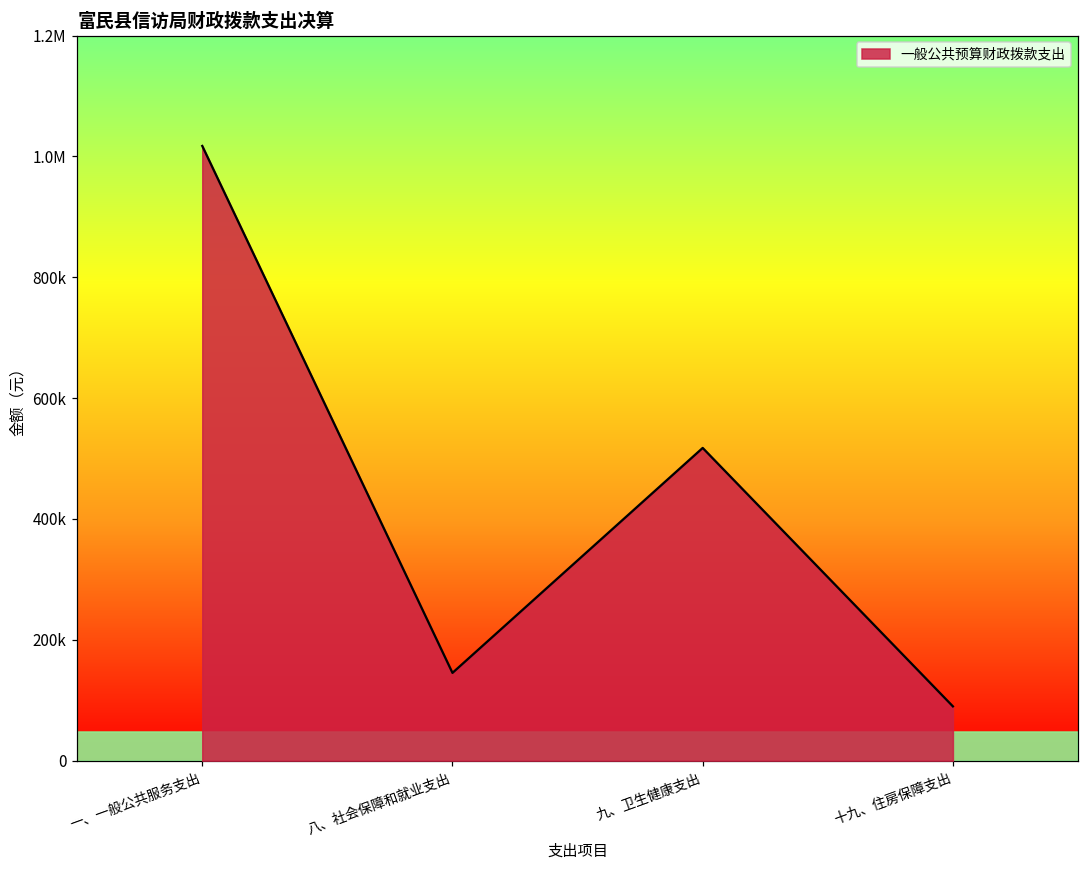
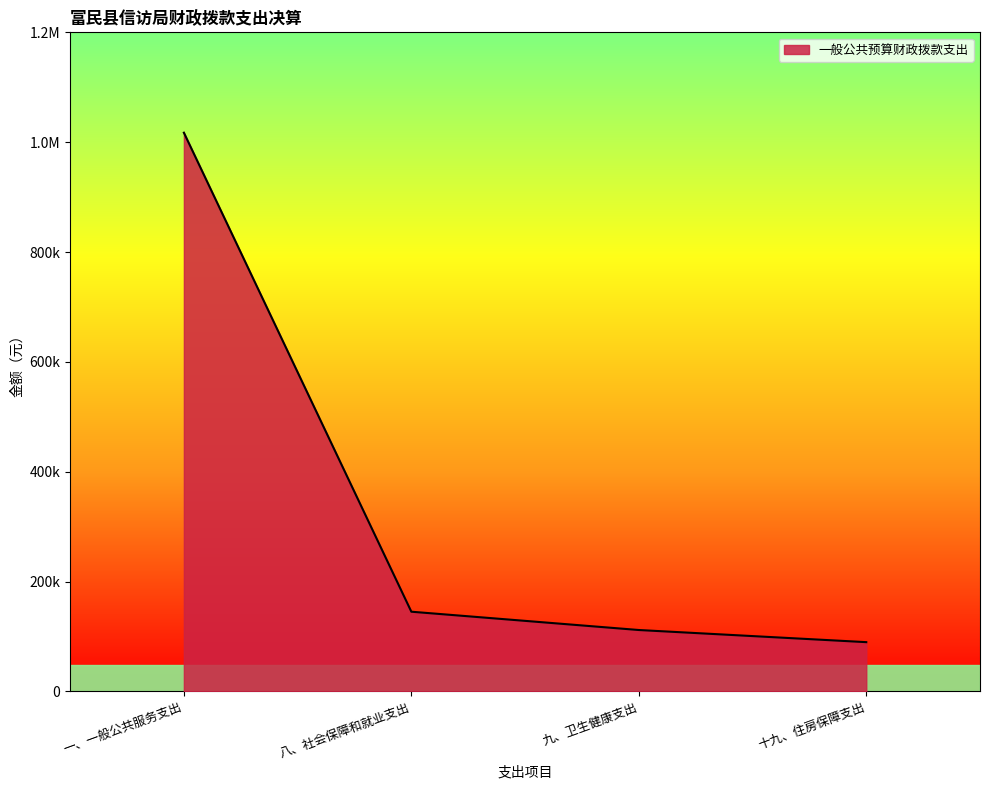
九、卫生健康支出: 520000 -> 110000
